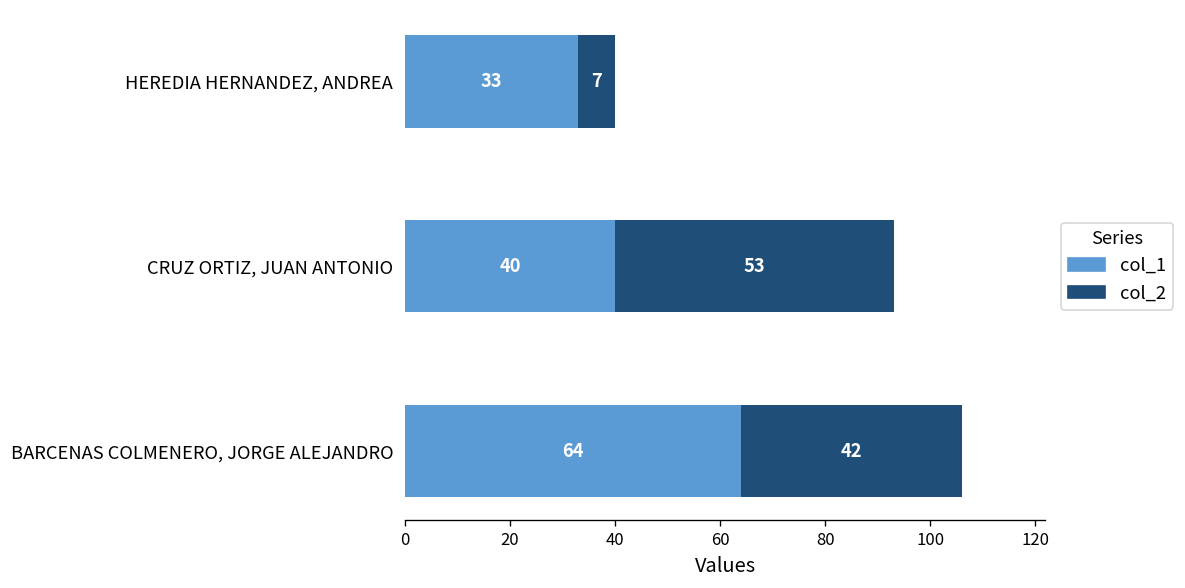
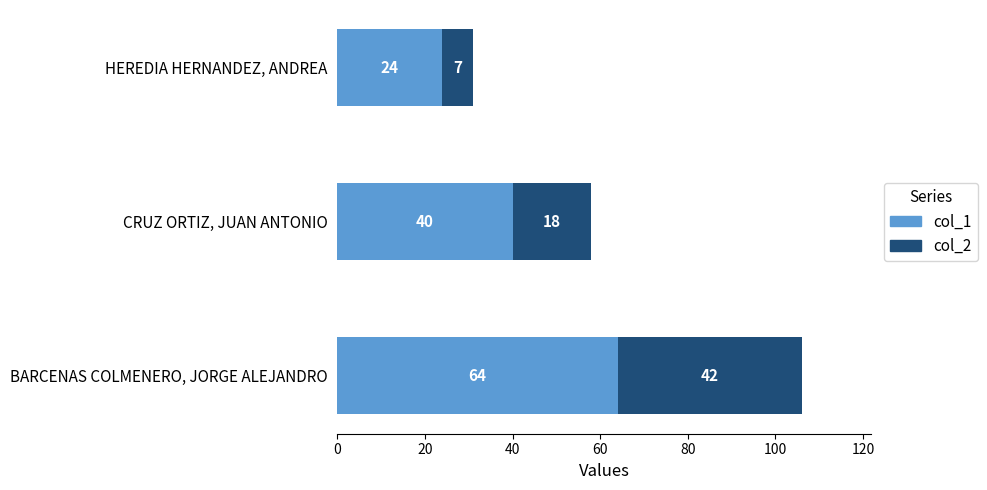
col_1, HEREDIA HERNANDEZ, ANDREA: 33 -> 24
col_2, CRUZ ORTIZ, JUAN ANTONIO: 53 -> 18
